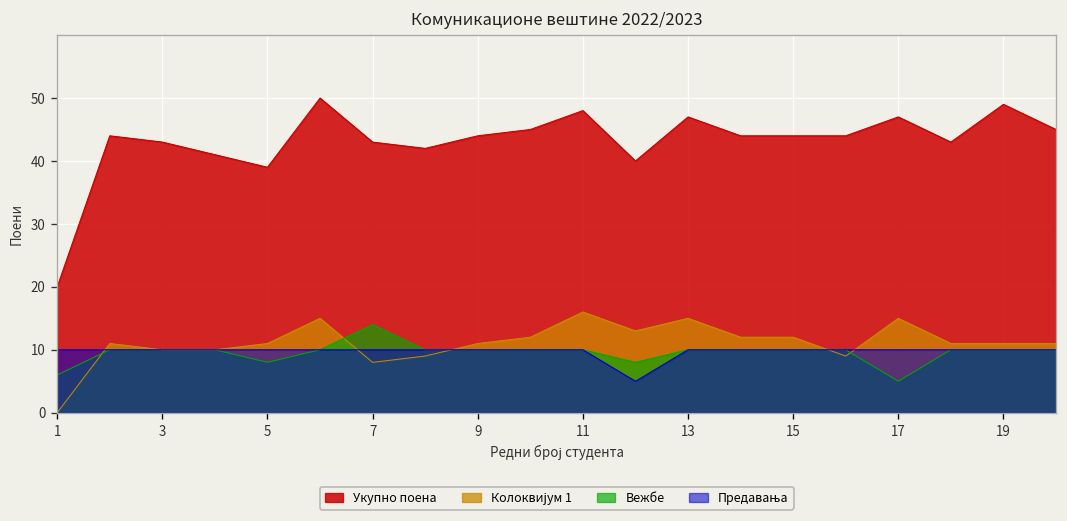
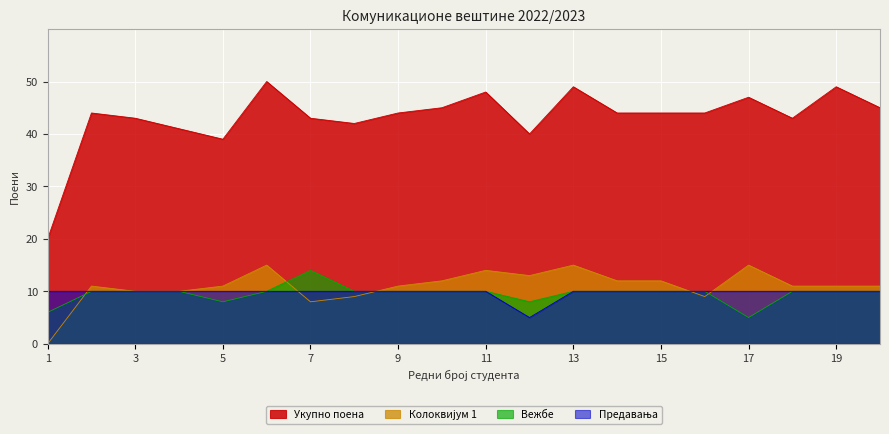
Колоквијум 1, 11: 16 -> 14
Укупно поена, 13: 47 -> 49
